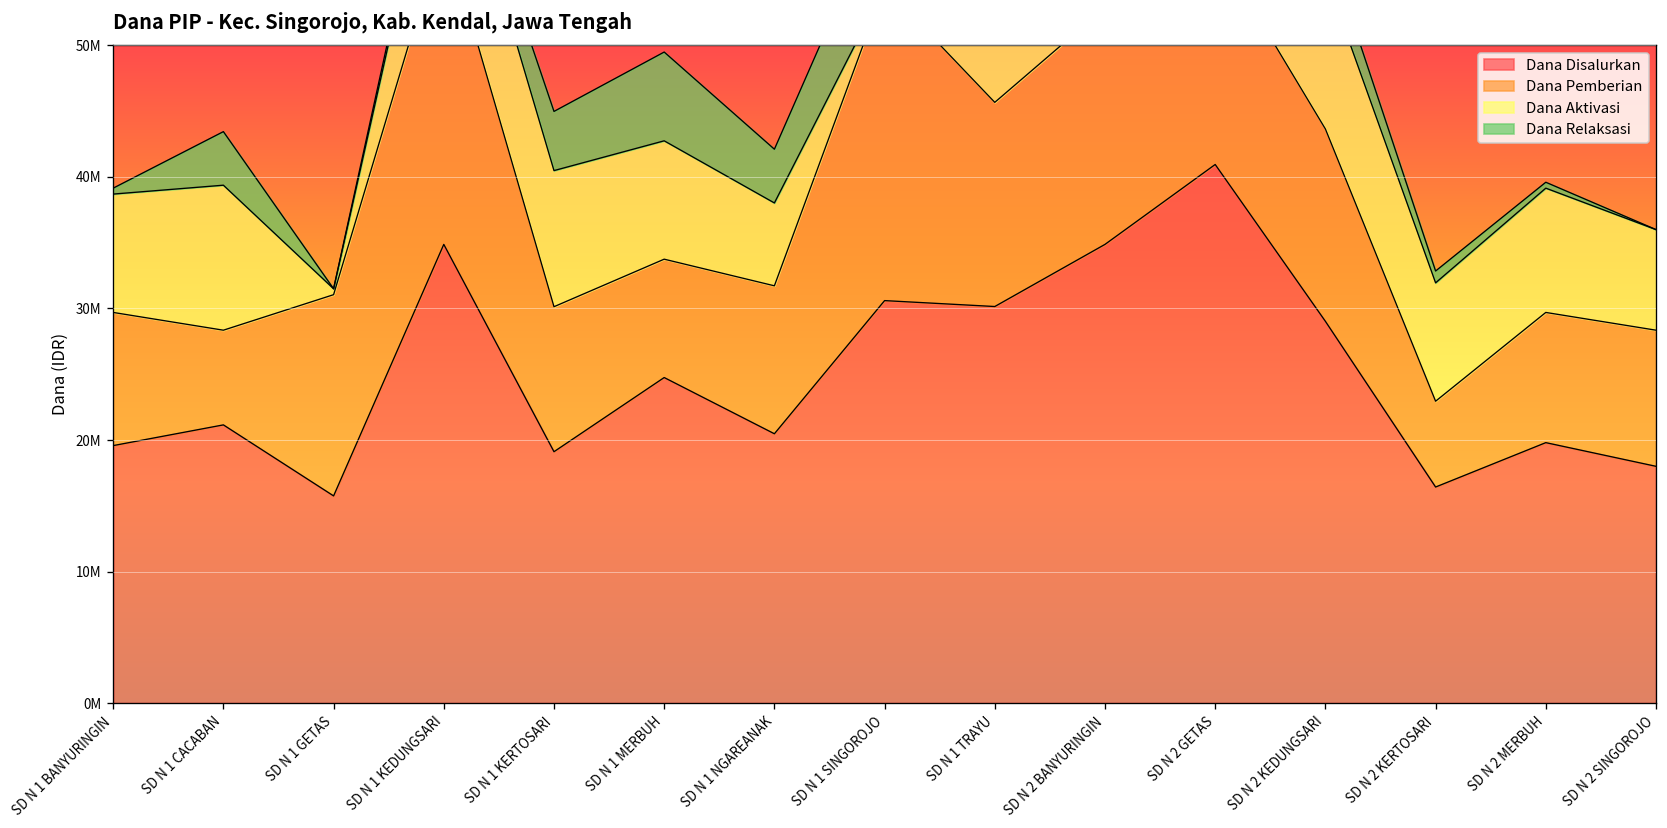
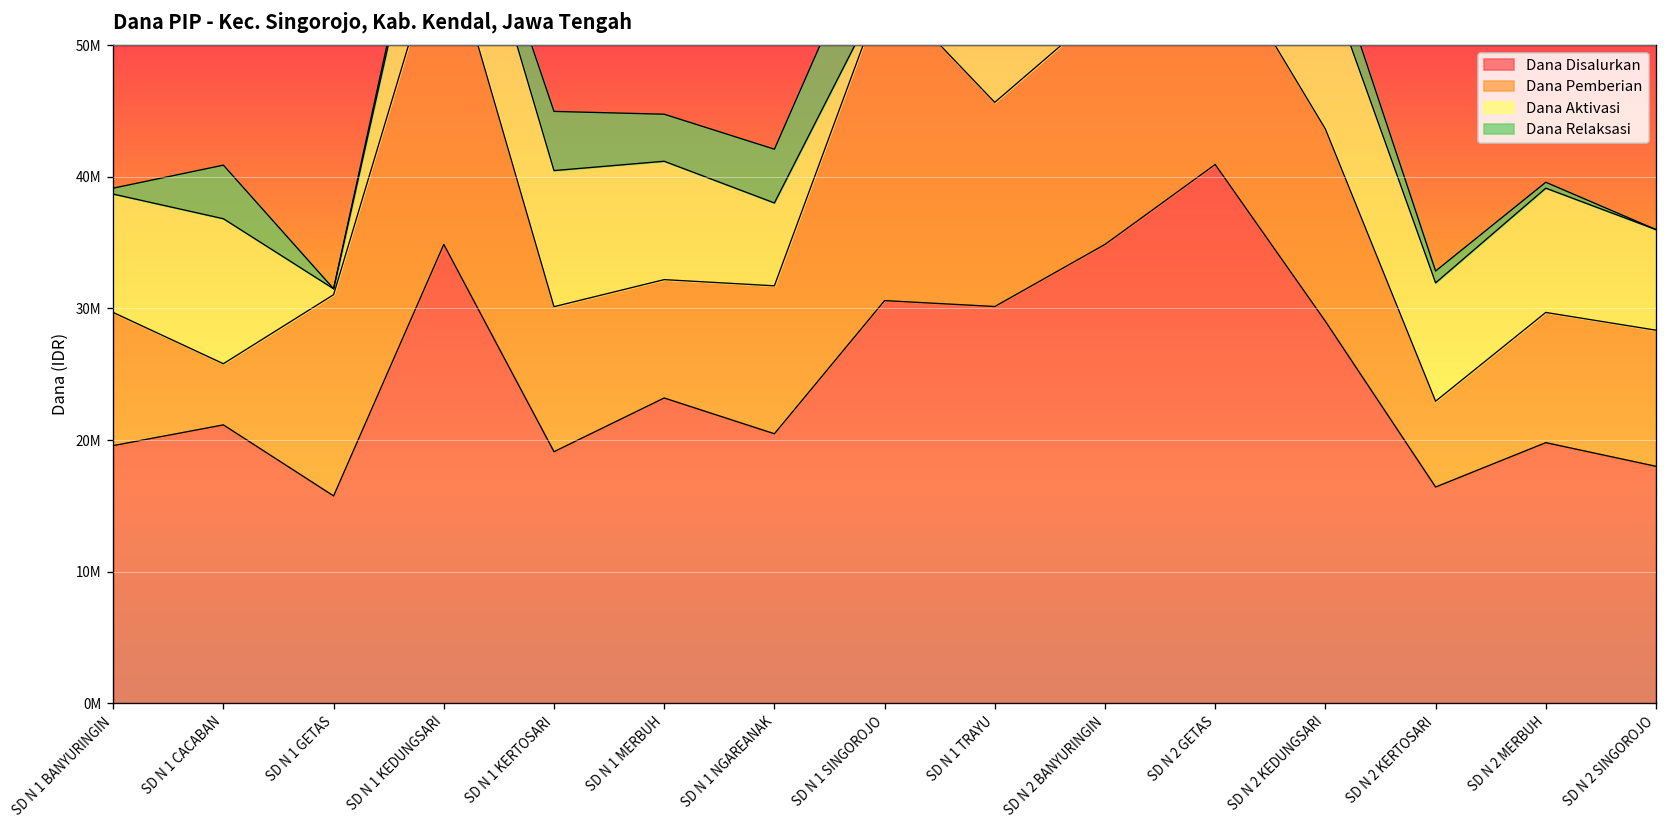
Dana Pemberian, SD N 1 CACABAN: 7200000 -> 4700000
Dana Disalurkan, SD N 1 MERBUH: 24800000 -> 23200000
Dana Relaksasi, SD N 1 MERBUH: 6800000 -> 3600000
